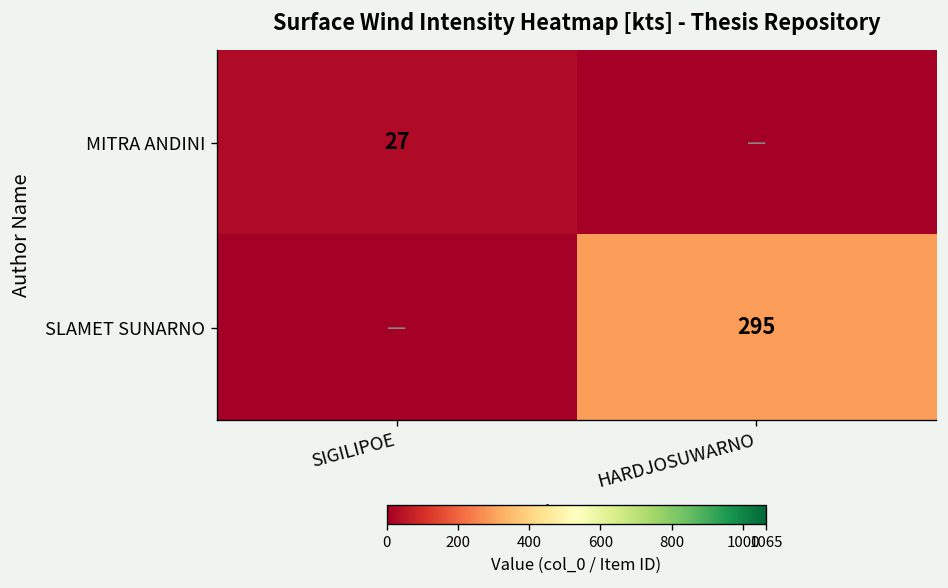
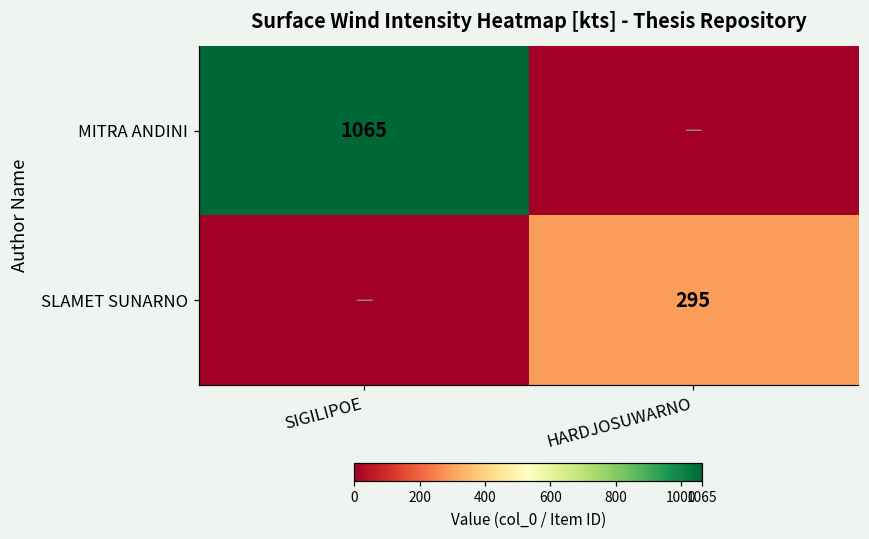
MITRA ANDINI, SIGILIPOE: 27 -> 1065
